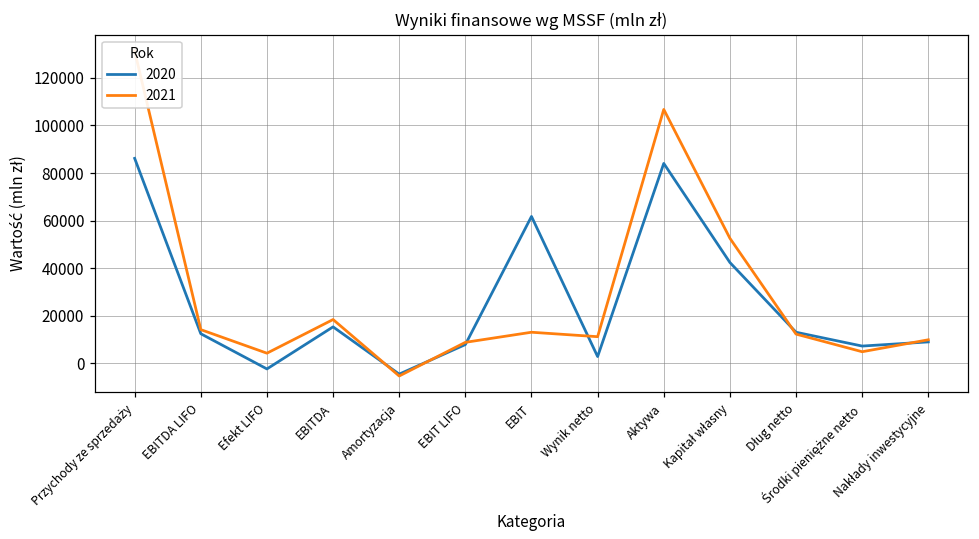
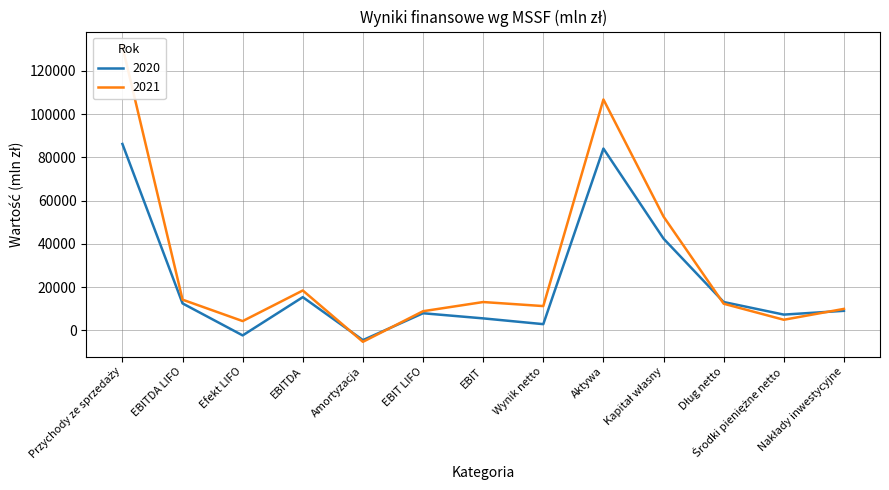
2020, EBIT: 62000 -> 5000
